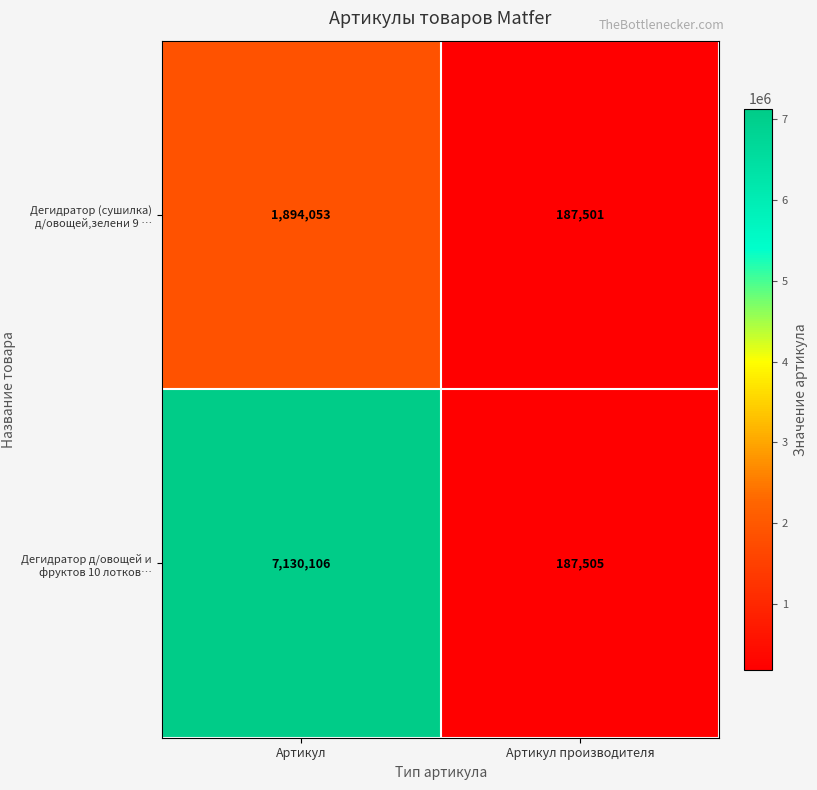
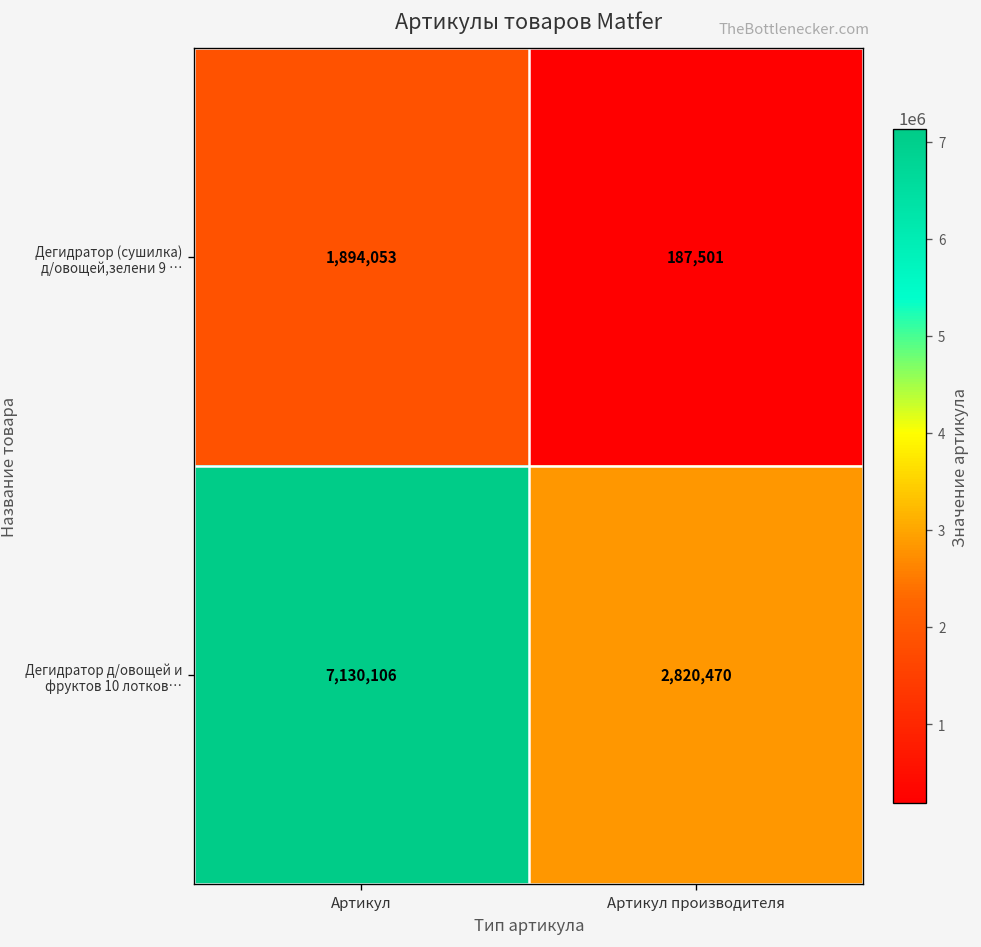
Дегидратор д/овощей и фруктов 10 лотков…, Артикул производителя: 187,505 -> 2,820,470
